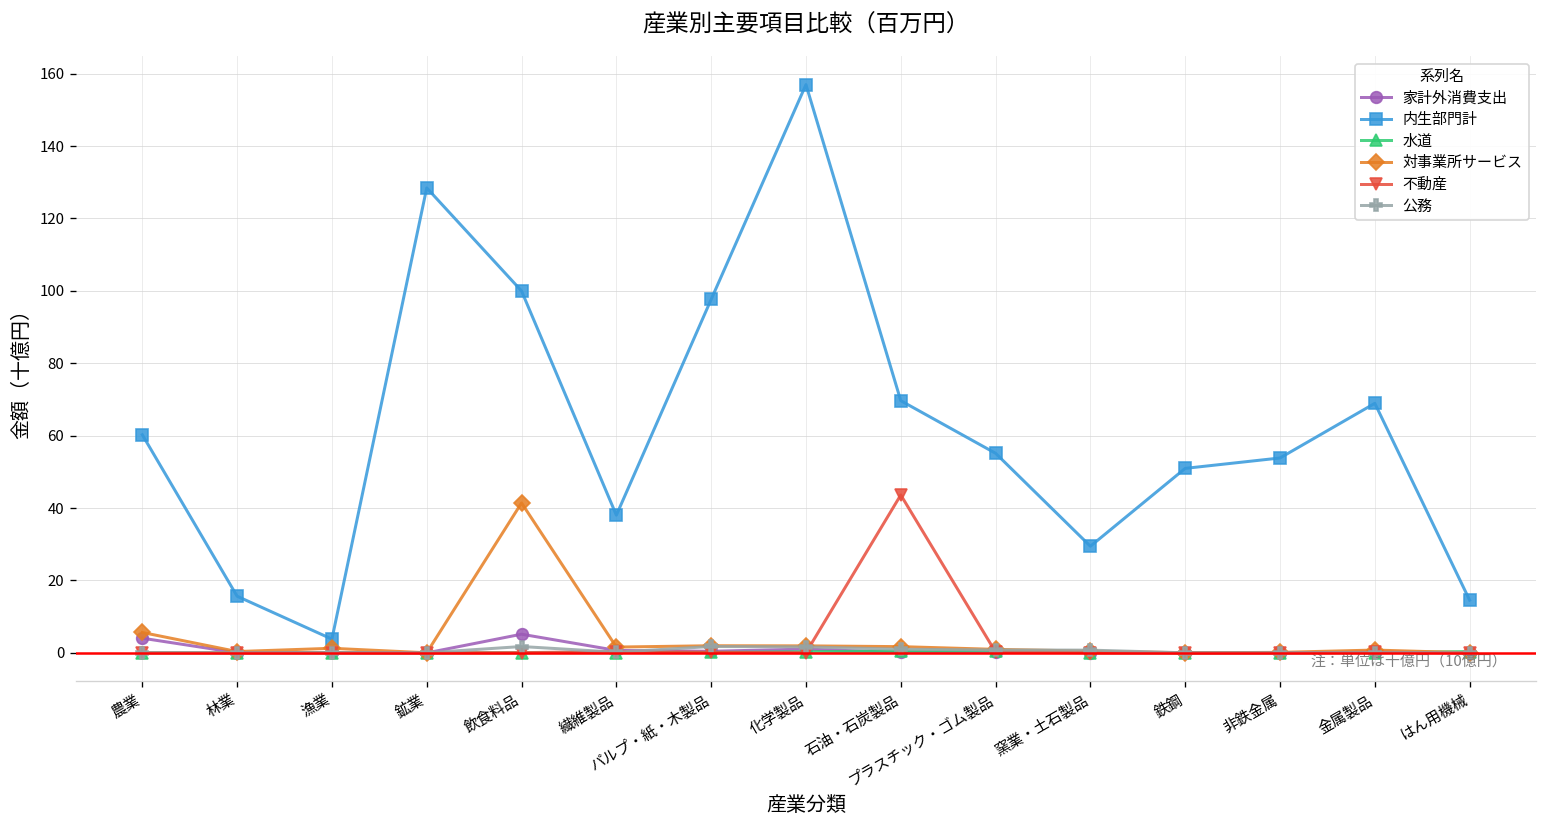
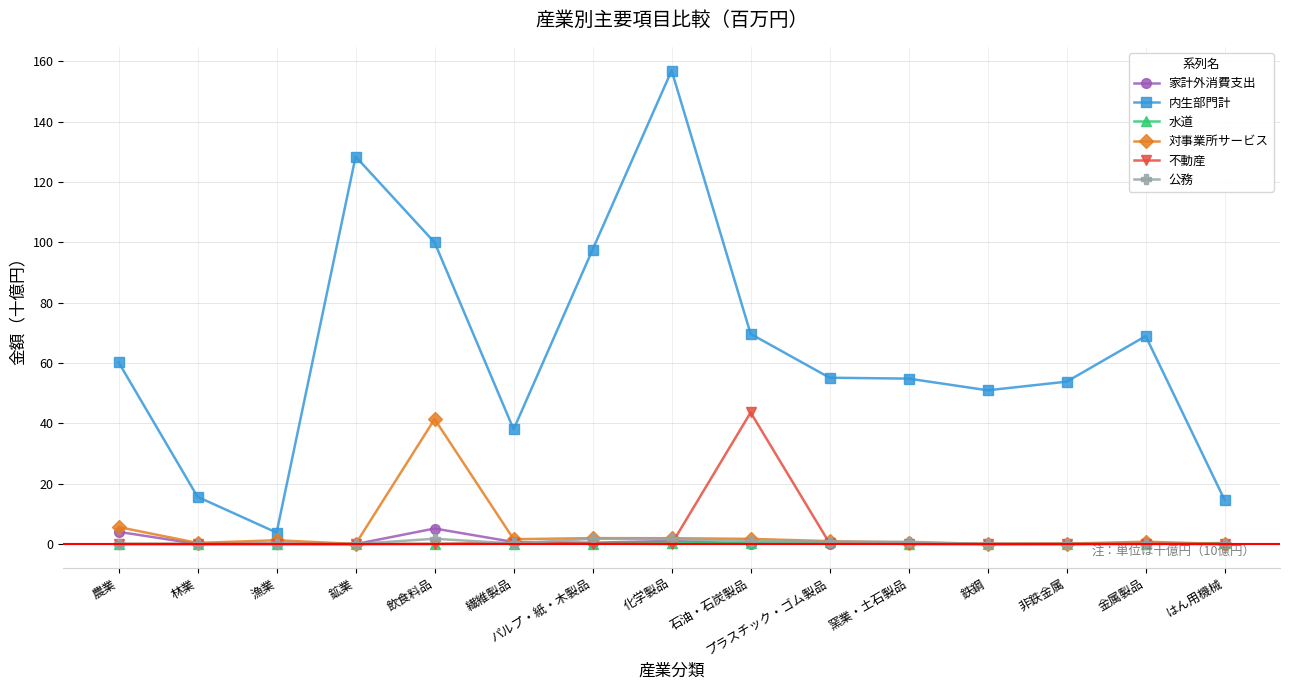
内生部門計, 窯業・土石製品: 29 -> 55
